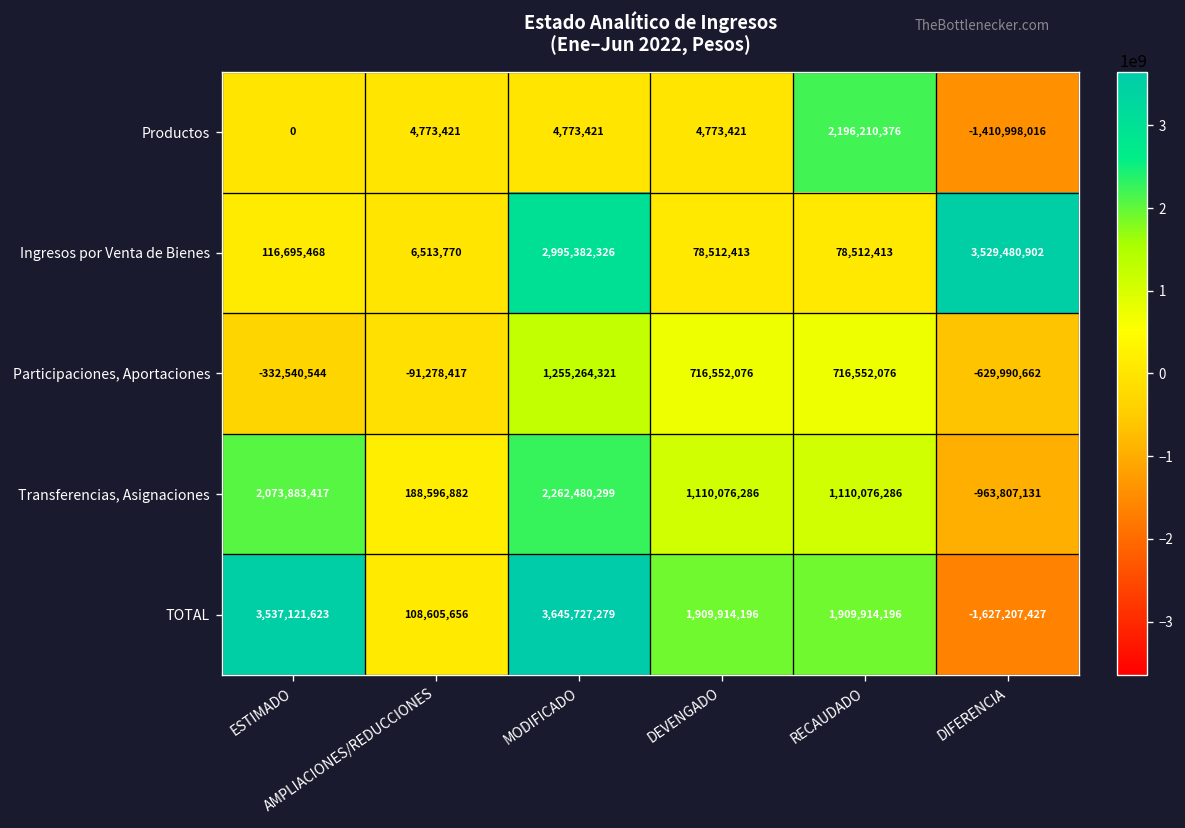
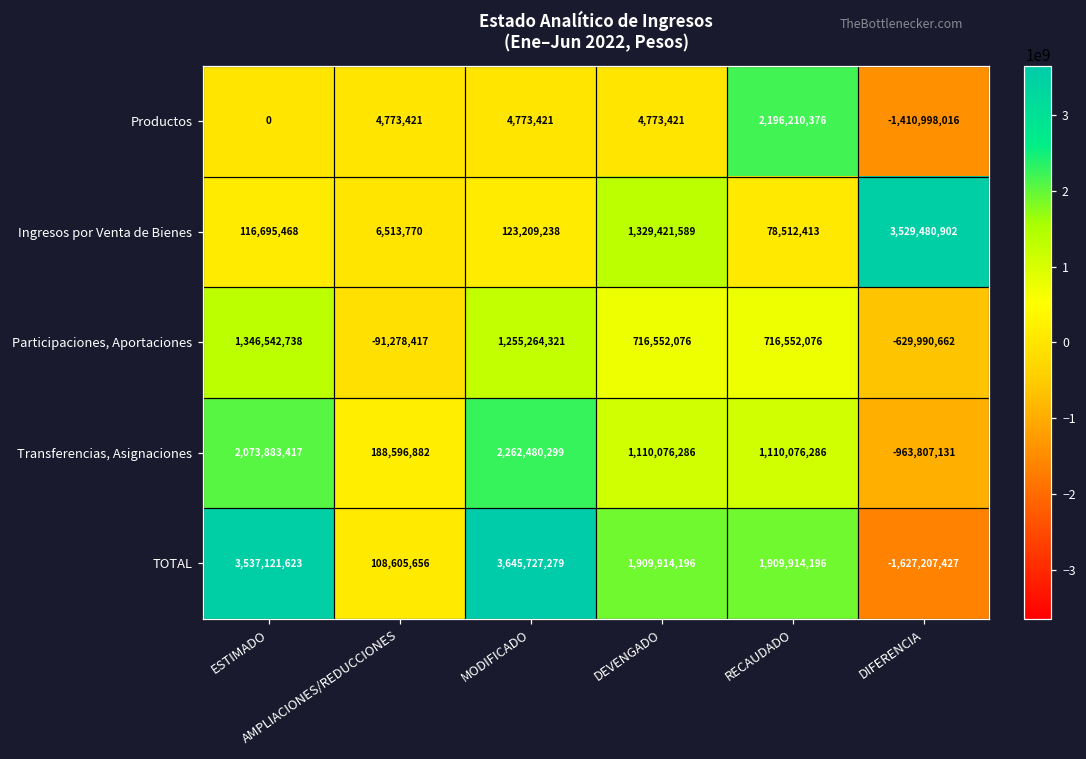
Ingresos por Venta de Bienes, MODIFICADO: 2,995,382,326 -> 123,209,238
Ingresos por Venta de Bienes, DEVENGADO: 78,512,413 -> 1,329,421,589
Participaciones, Aportaciones, ESTIMADO: -332,540,544 -> 1,346,542,738
